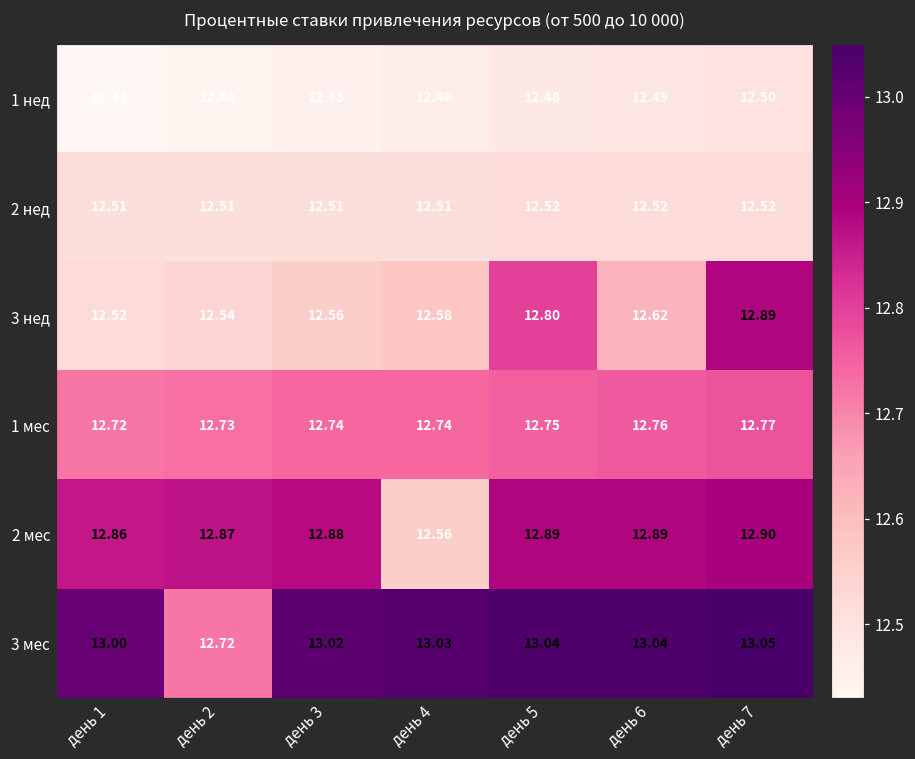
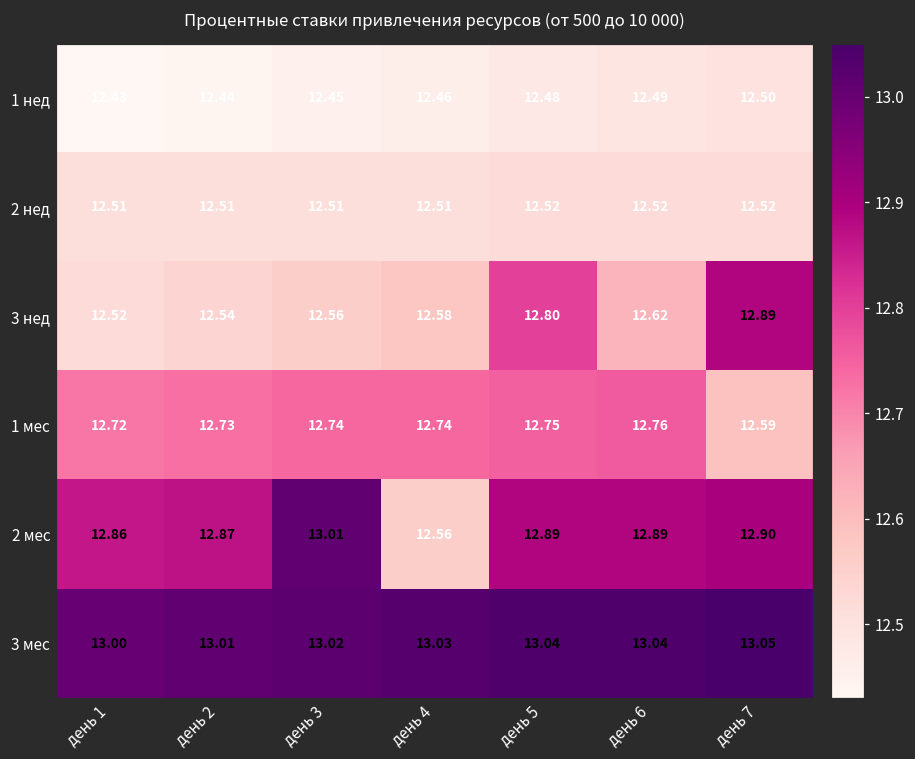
1 мес, день 7: 12.77 -> 12.59
2 мес, день 3: 12.88 -> 13.01
3 мес, день 2: 12.72 -> 13.01
